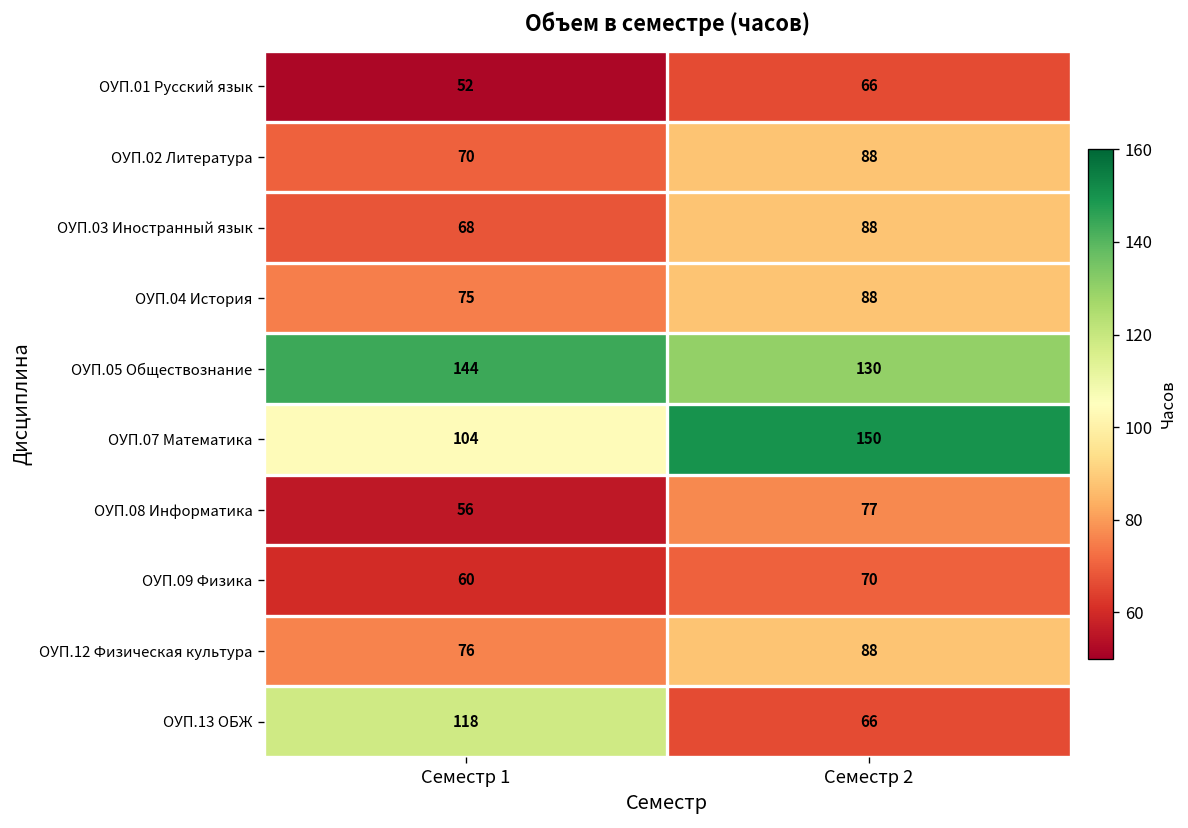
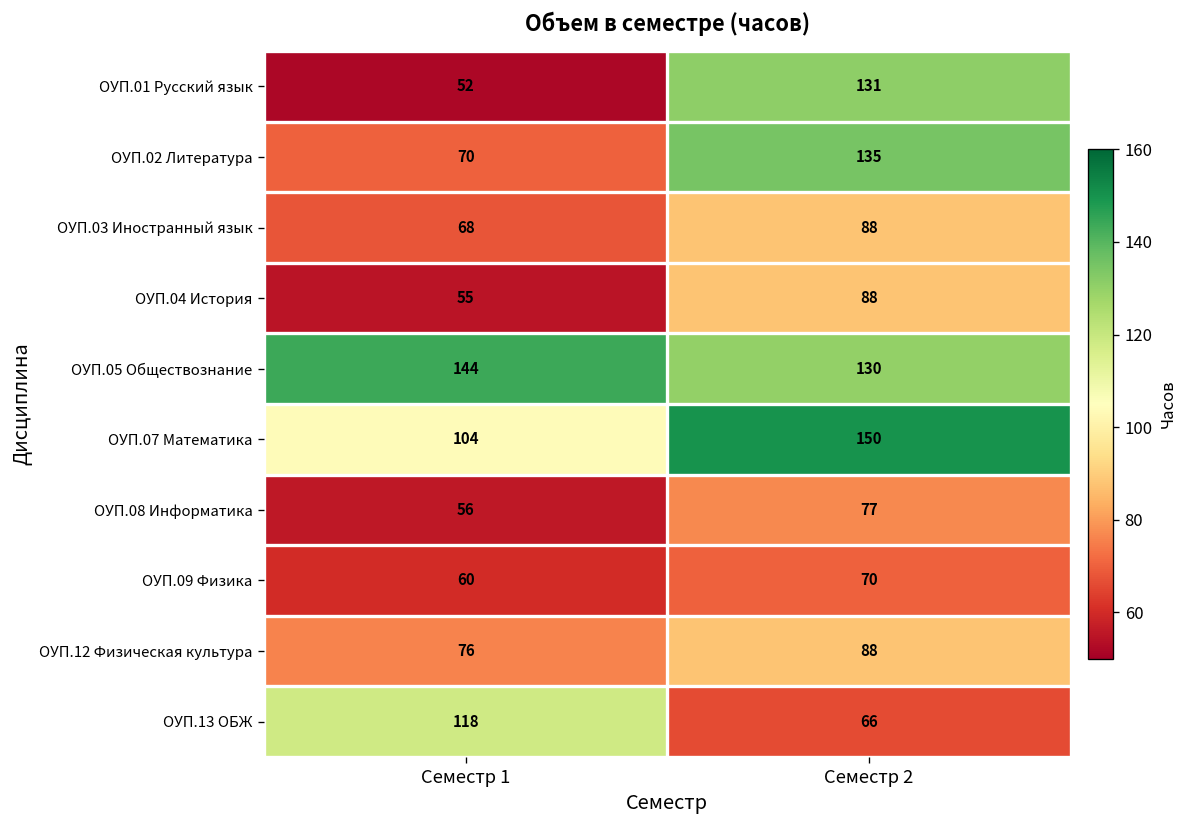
ОУП.01 Русский язык, Семестр 2: 66 -> 131
ОУП.02 Литература, Семестр 2: 88 -> 135
ОУП.04 История, Семестр 1: 75 -> 55
